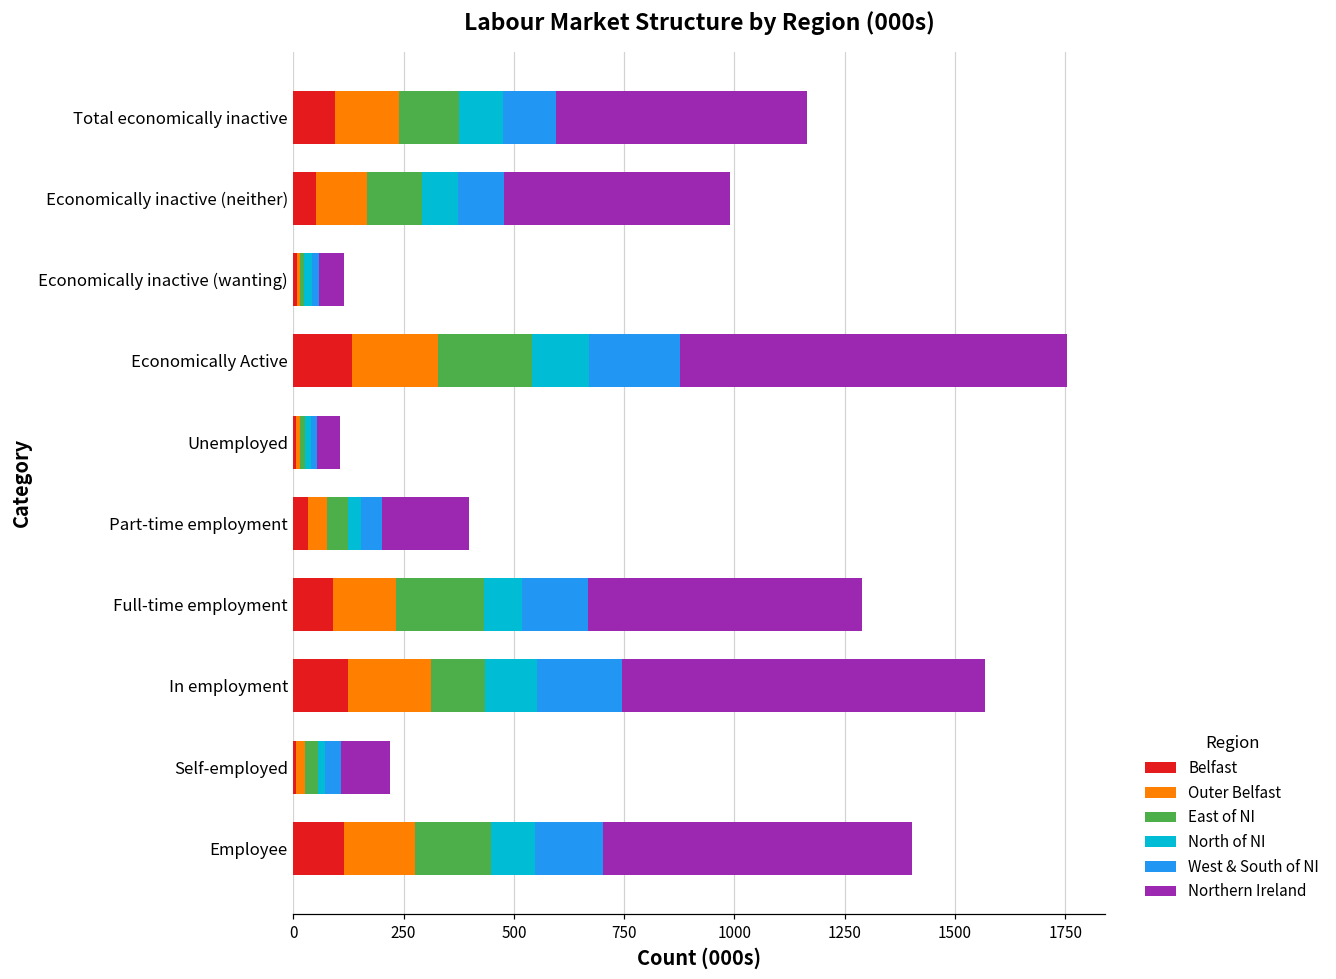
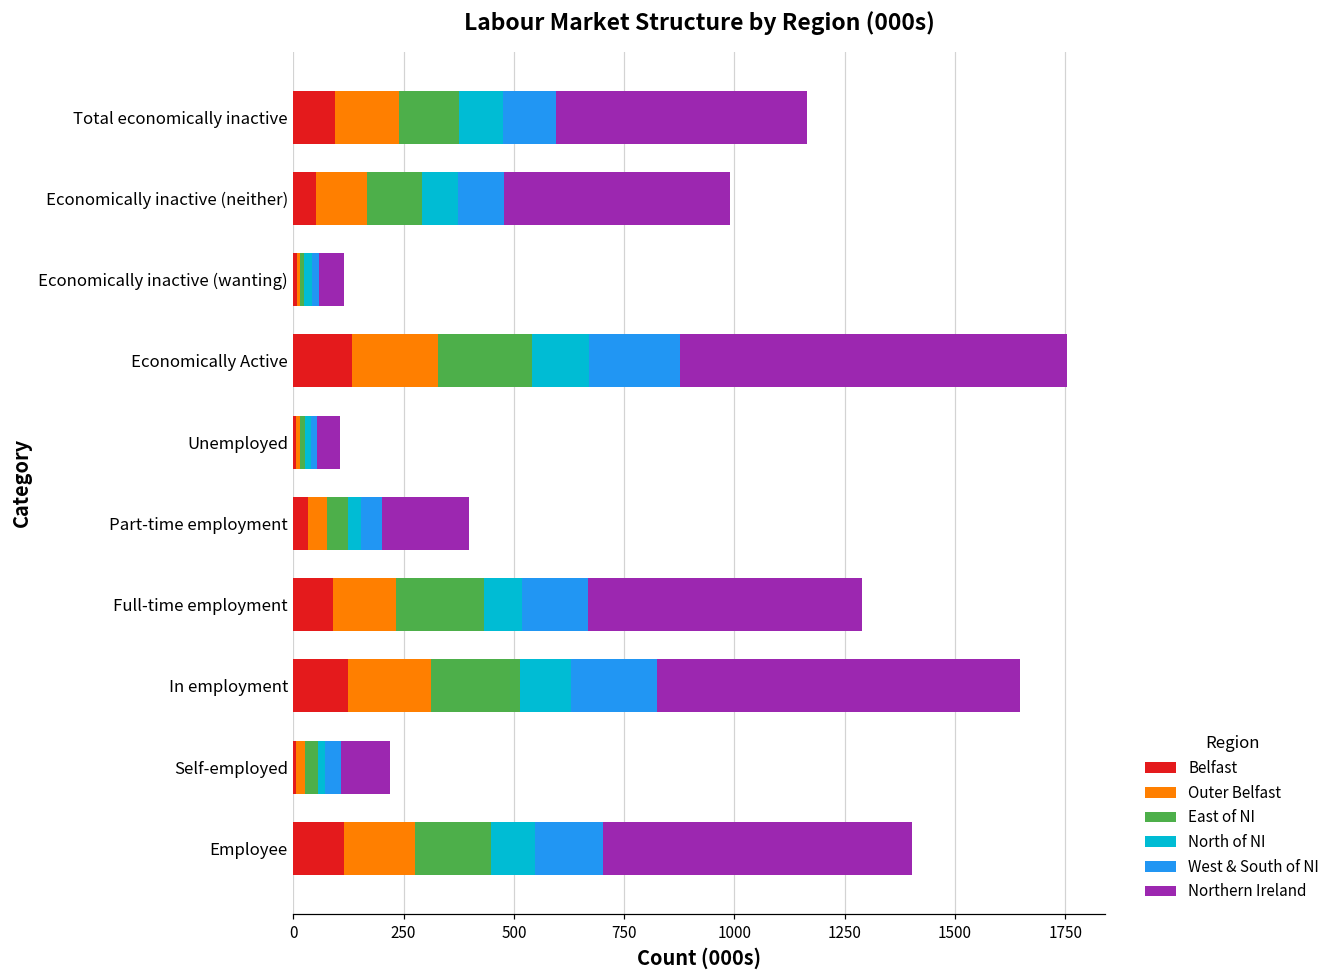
East of NI, In employment: 120 -> 200
